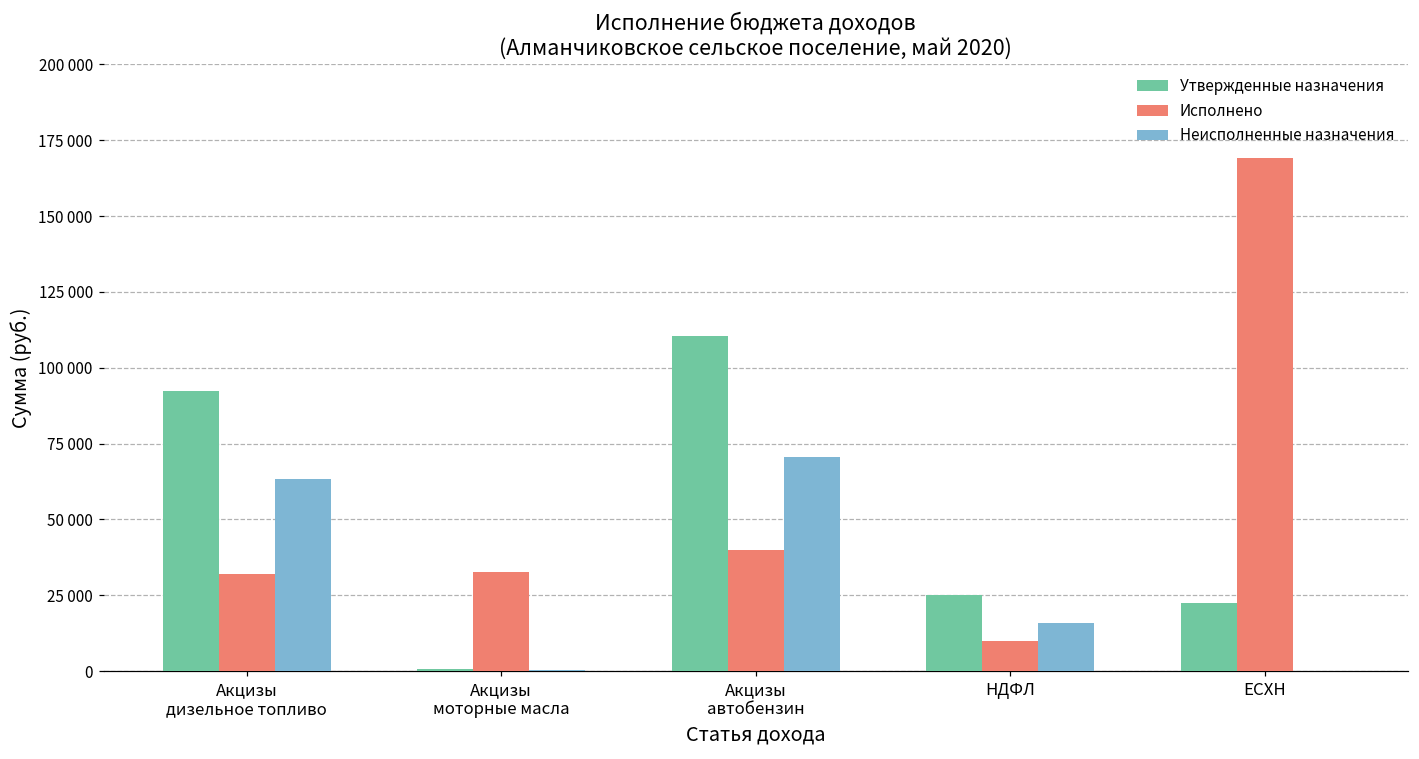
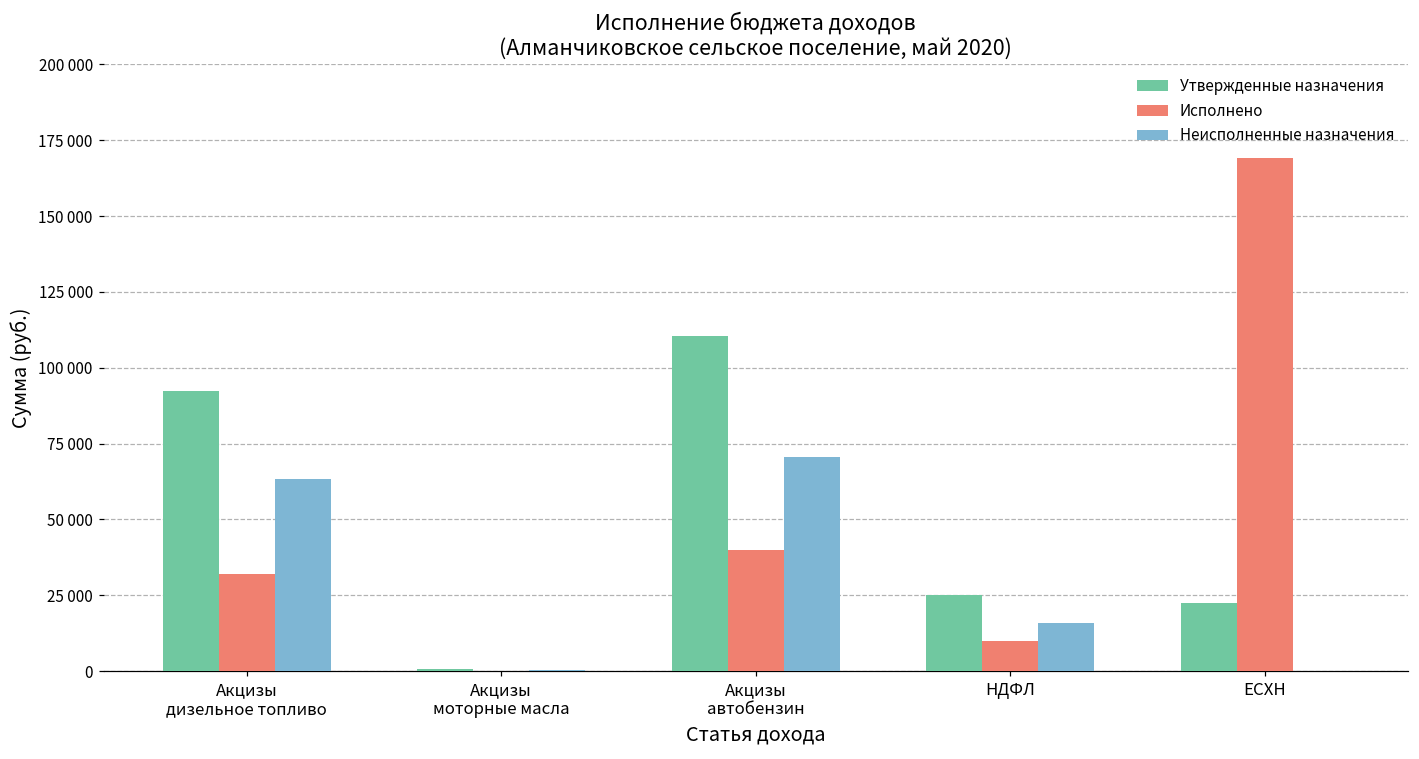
Исполнено, Акцизы моторные масла: 33000 -> 0
